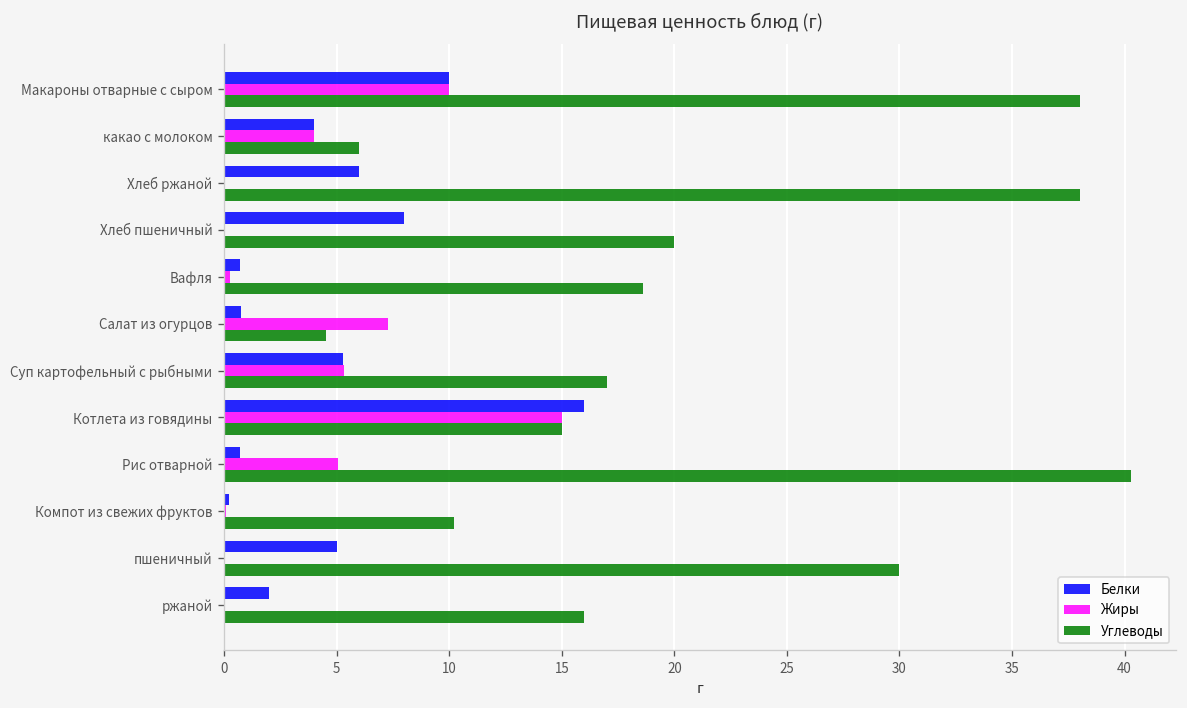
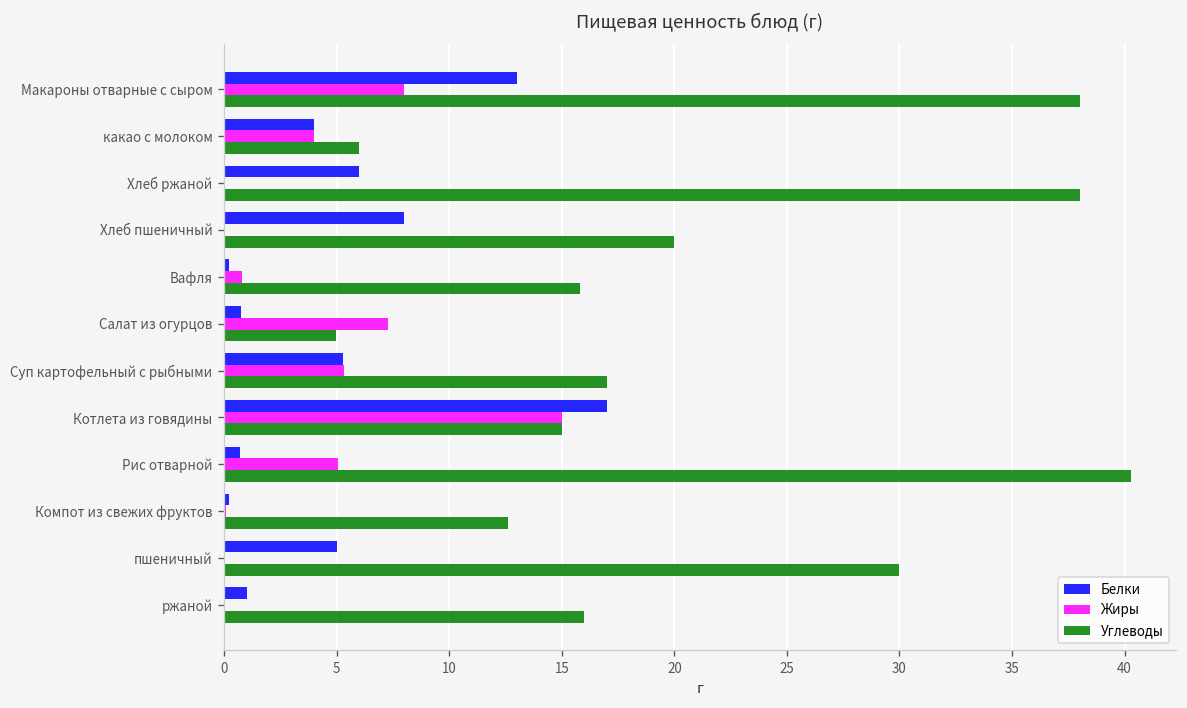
Белки, Макароны отварные с сыром: 10 -> 13
Жиры, Макароны отварные с сыром: 10 -> 8
Белки, Вафля: 0.7 -> 0.2
Жиры, Вафля: 0.3 -> 0.8
Углеводы, Вафля: 18.6 -> 15.8
Углеводы, Салат из огурцов: 4.5 -> 5.0
Белки, Котлета из говядины: 16 -> 17
Углеводы, Компот из свежих фруктов: 10.2 -> 12.6
Белки, ржаной: 2 -> 1
